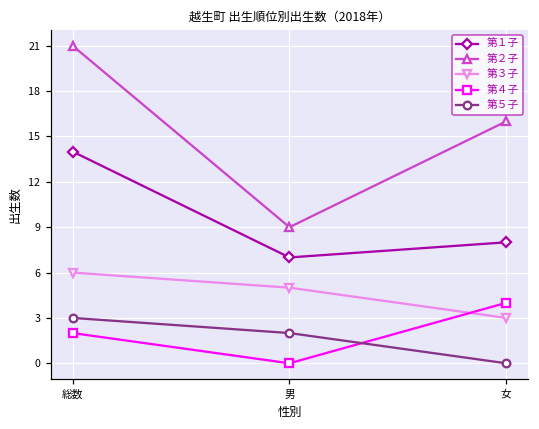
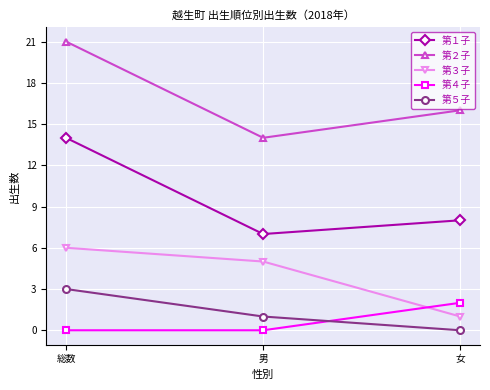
第４子, 総数: 2 -> 0
第２子, 男: 9 -> 14
第５子, 男: 2 -> 1
第３子, 女: 3 -> 1
第４子, 女: 4 -> 2
